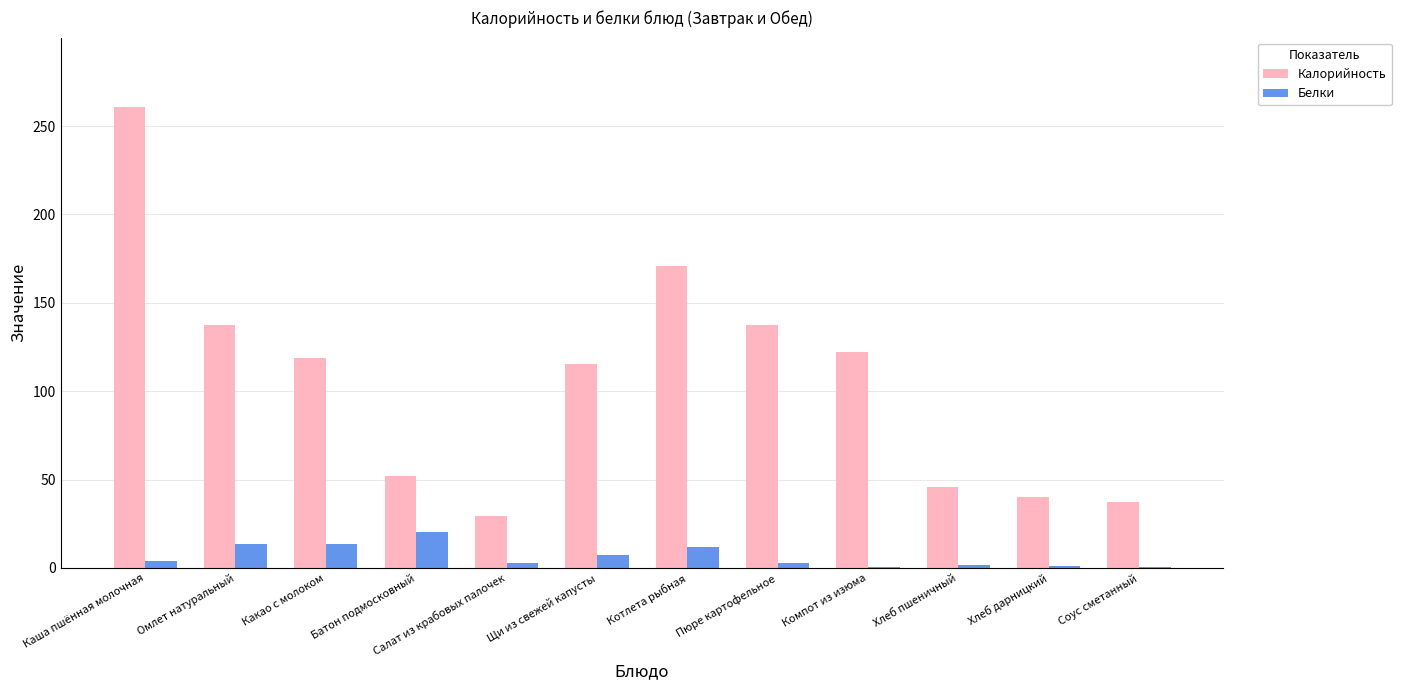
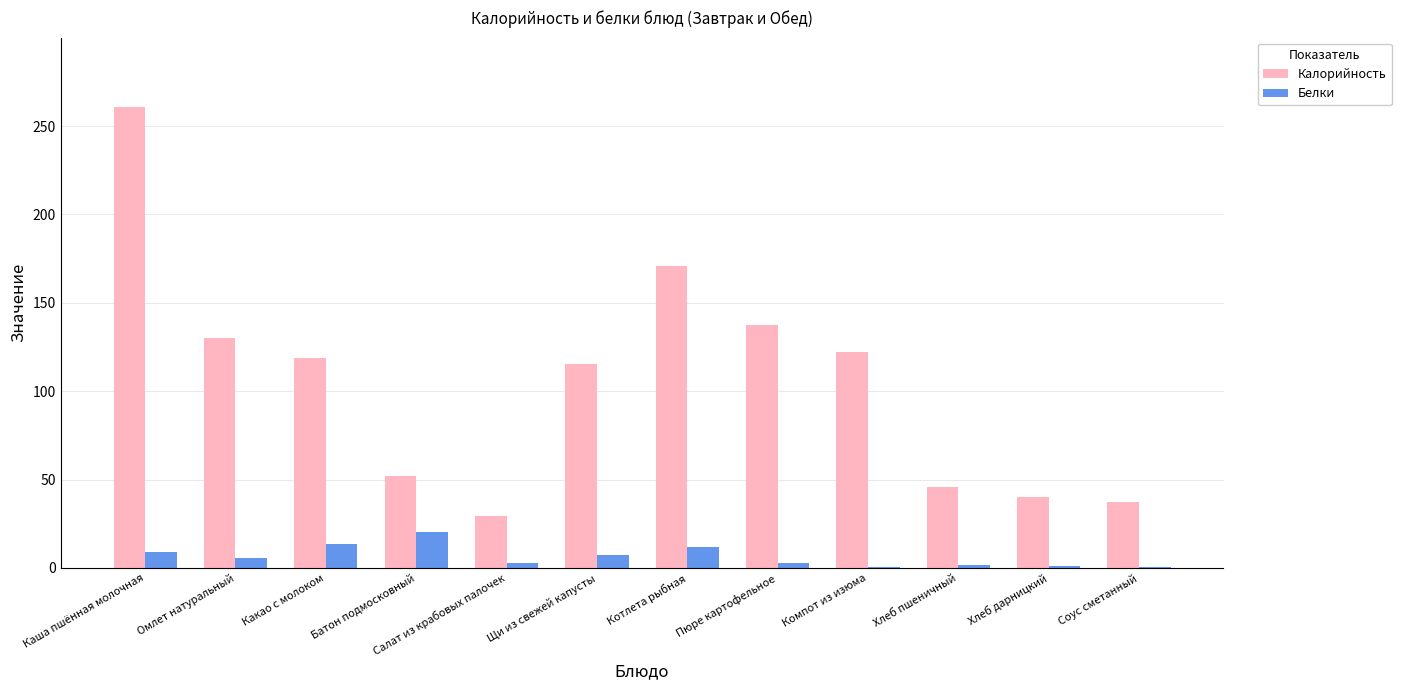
Белки, Каша пшённая молочная: 4 -> 9
Калорийность, Омлет натуральный: 137 -> 130
Белки, Омлет натуральный: 14 -> 6
